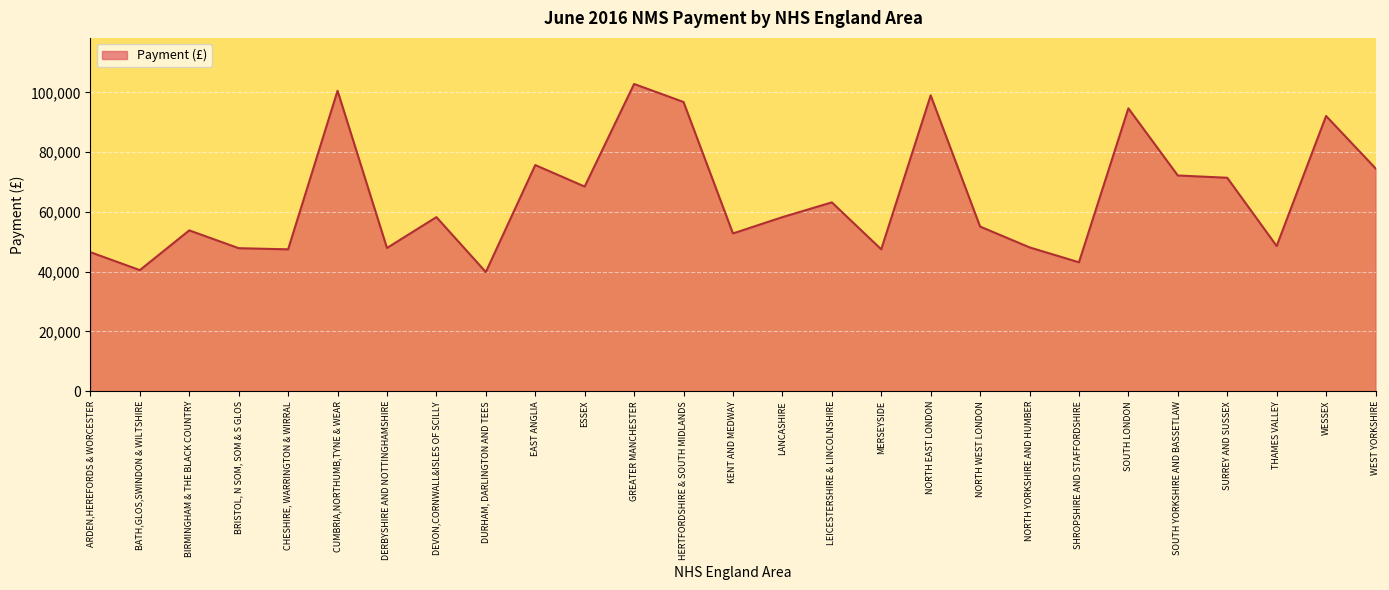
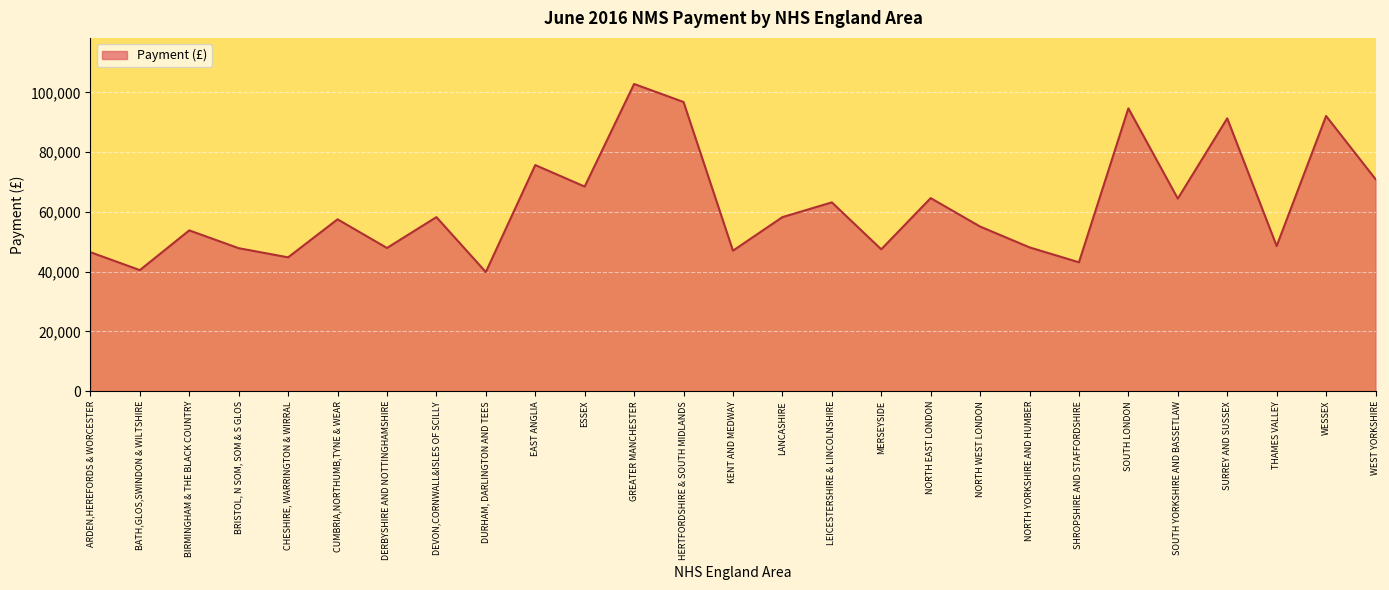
CHESHIRE, WARRINGTON & WIRRAL: 47,000 -> 45,000
CUMBRIA,NORTHUMB,TYNE & WEAR: 101,000 -> 58,000
KENT AND MEDWAY: 53,000 -> 47,000
NORTH EAST LONDON: 99,000 -> 65,000
SOUTH YORKSHIRE AND BASSETLAW: 72,000 -> 64,000
SURREY AND SUSSEX: 71,000 -> 91,000
WEST YORKSHIRE: 75,000 -> 71,000
